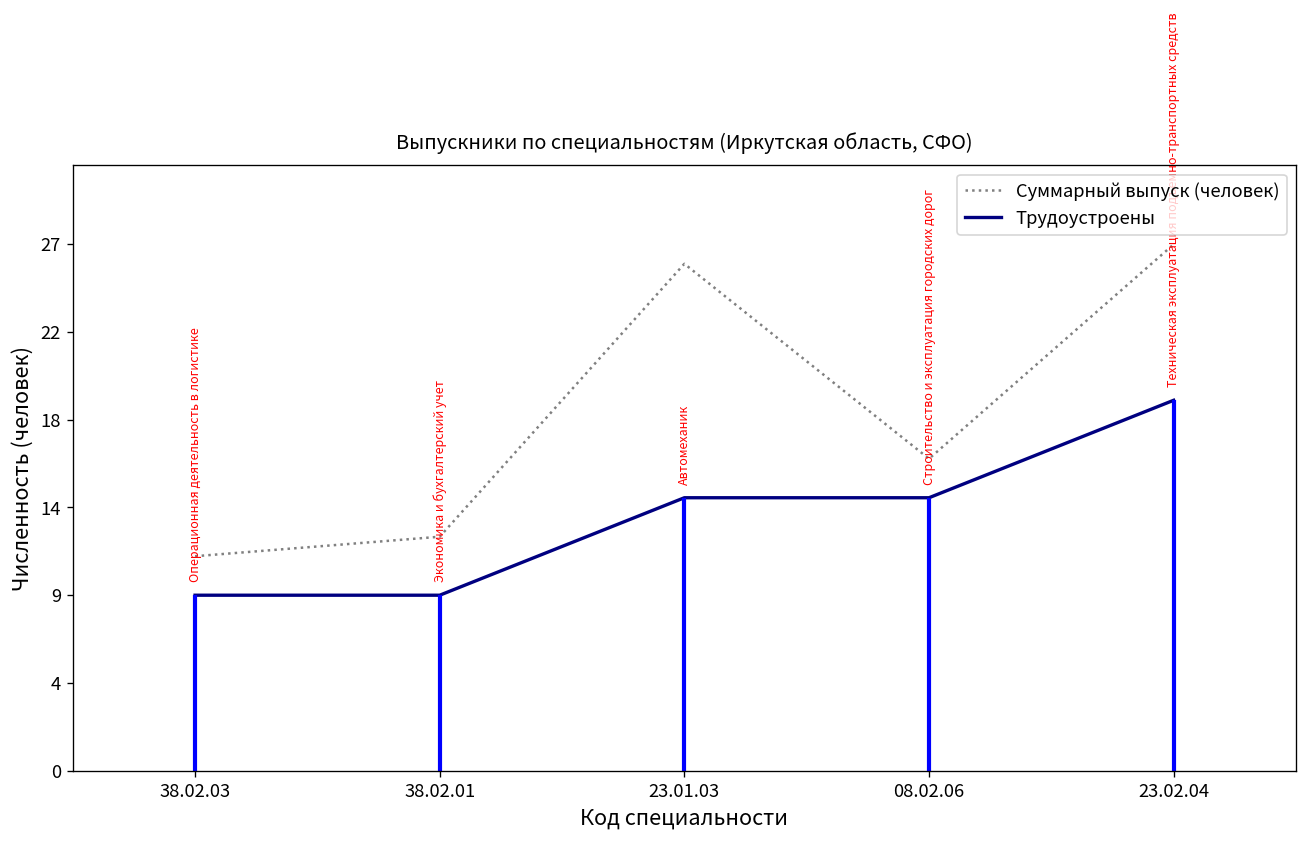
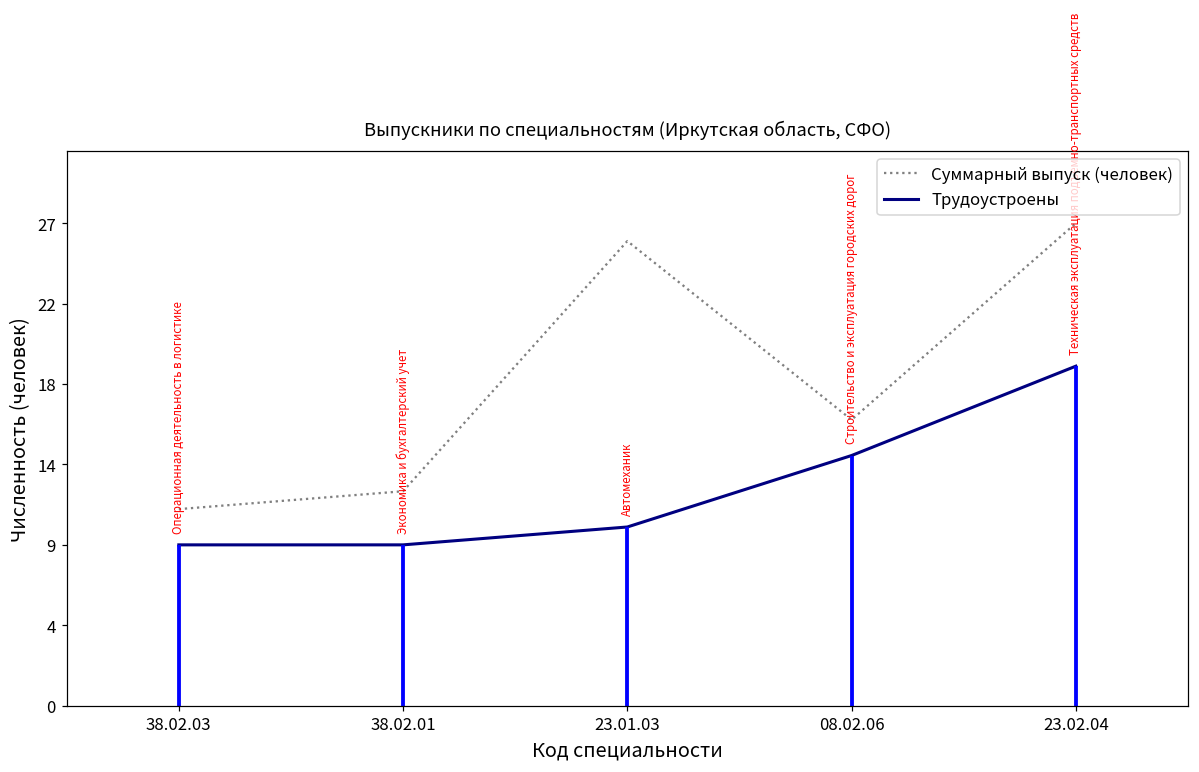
Трудоустроены, 23.01.03: 14.0 -> 10.0
